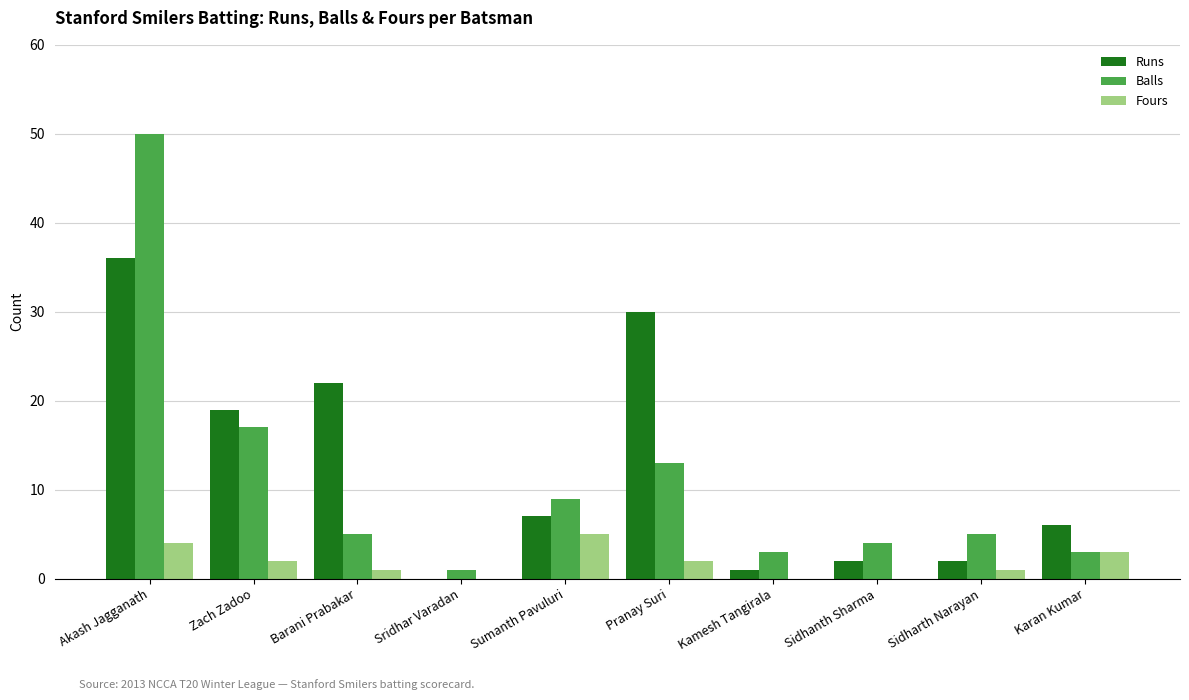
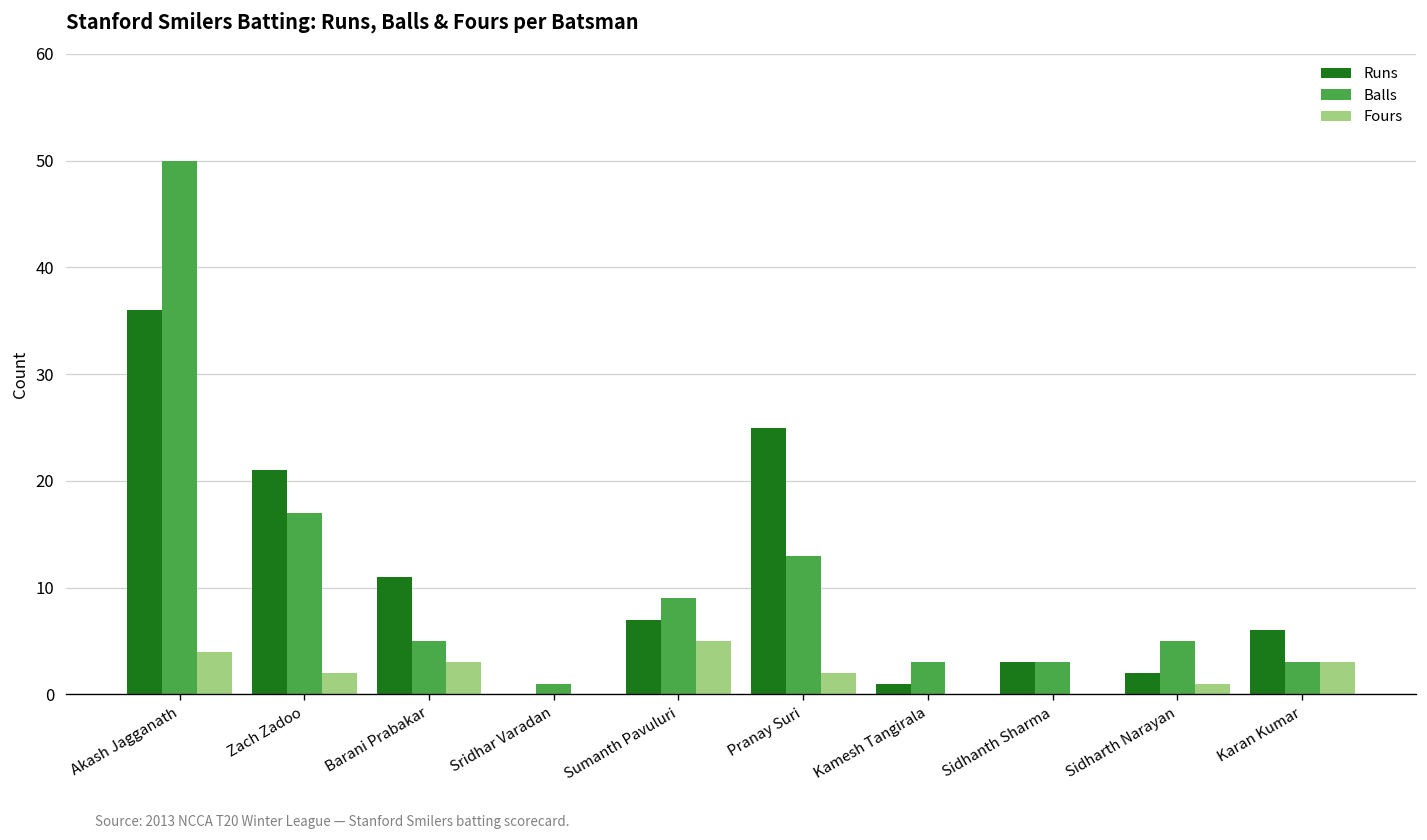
Runs, Zach Zadoo: 19 -> 21
Runs, Barani Prabakar: 22 -> 11
Fours, Barani Prabakar: 1 -> 3
Runs, Pranay Suri: 30 -> 25
Runs, Sidhanth Sharma: 2 -> 3
Balls, Sidhanth Sharma: 4 -> 3
